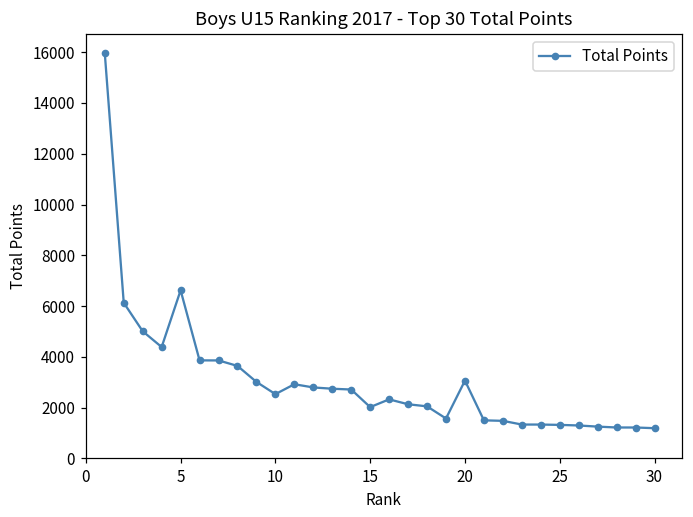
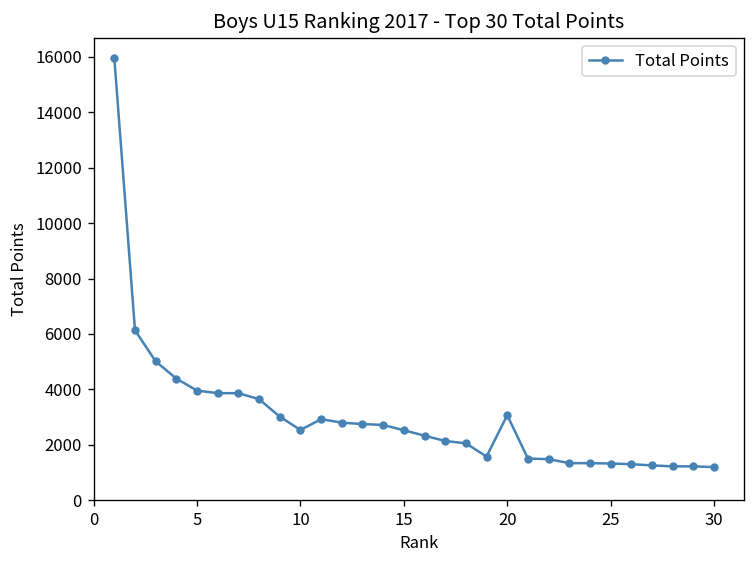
5: 6600 -> 4000
15: 2000 -> 2500
